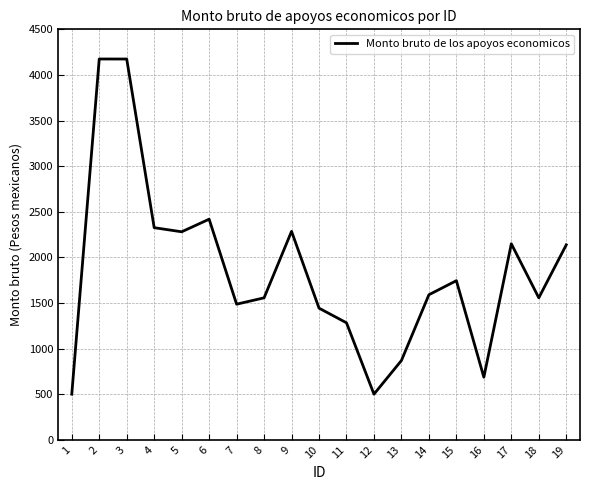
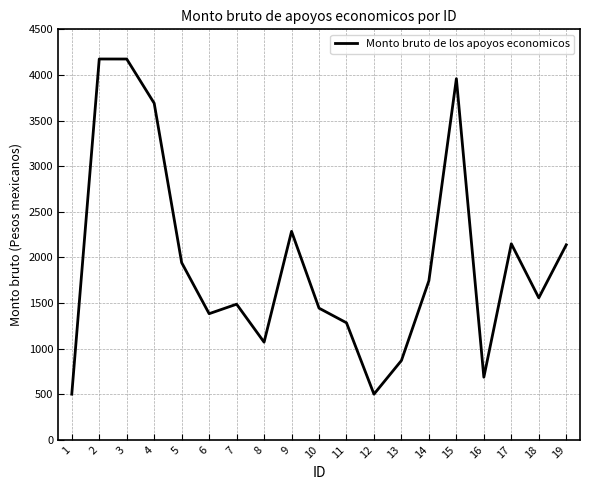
4: 2300 -> 3700
5: 2300 -> 1900
6: 2400 -> 1400
8: 1600 -> 1100
14: 1600 -> 1700
15: 1700 -> 4000
